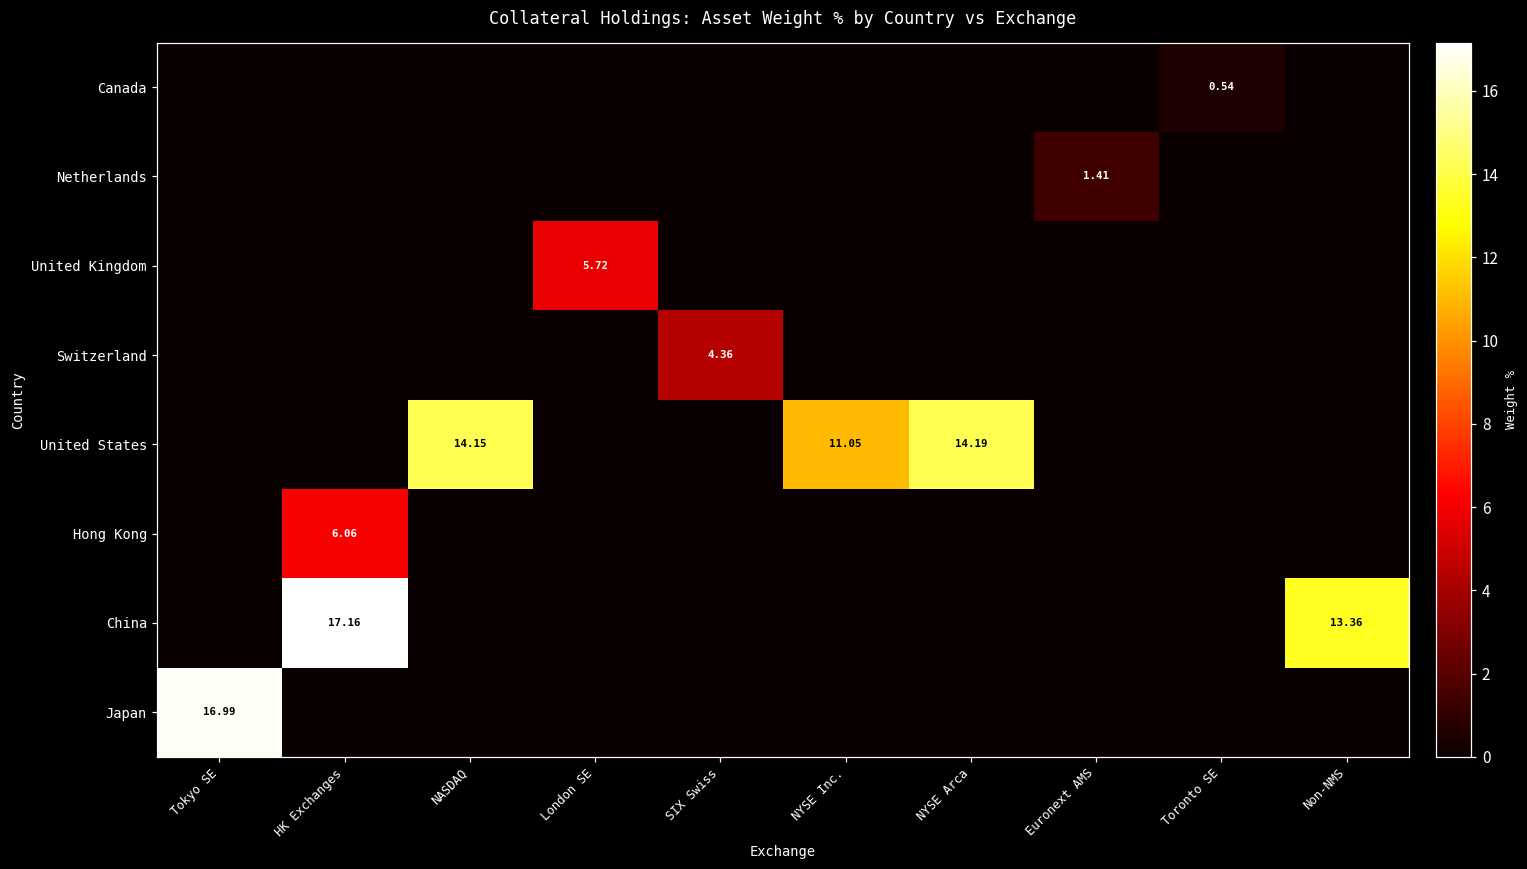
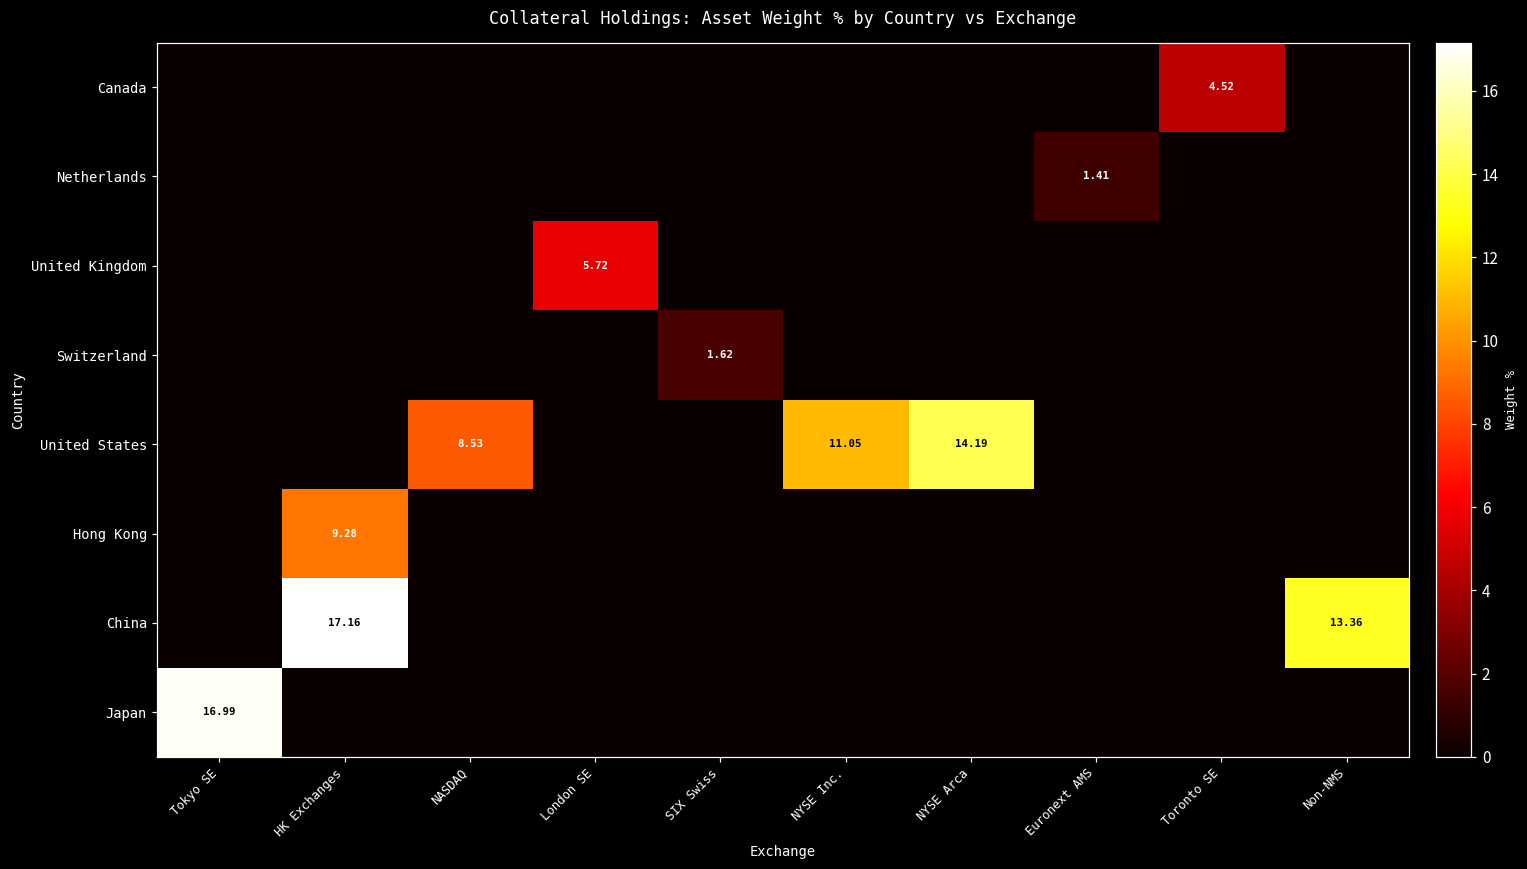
Canada, Toronto SE: 0.54 -> 4.52
Switzerland, SIX Swiss: 4.36 -> 1.62
United States, NASDAQ: 14.15 -> 8.53
Hong Kong, HK Exchanges: 6.06 -> 9.28
